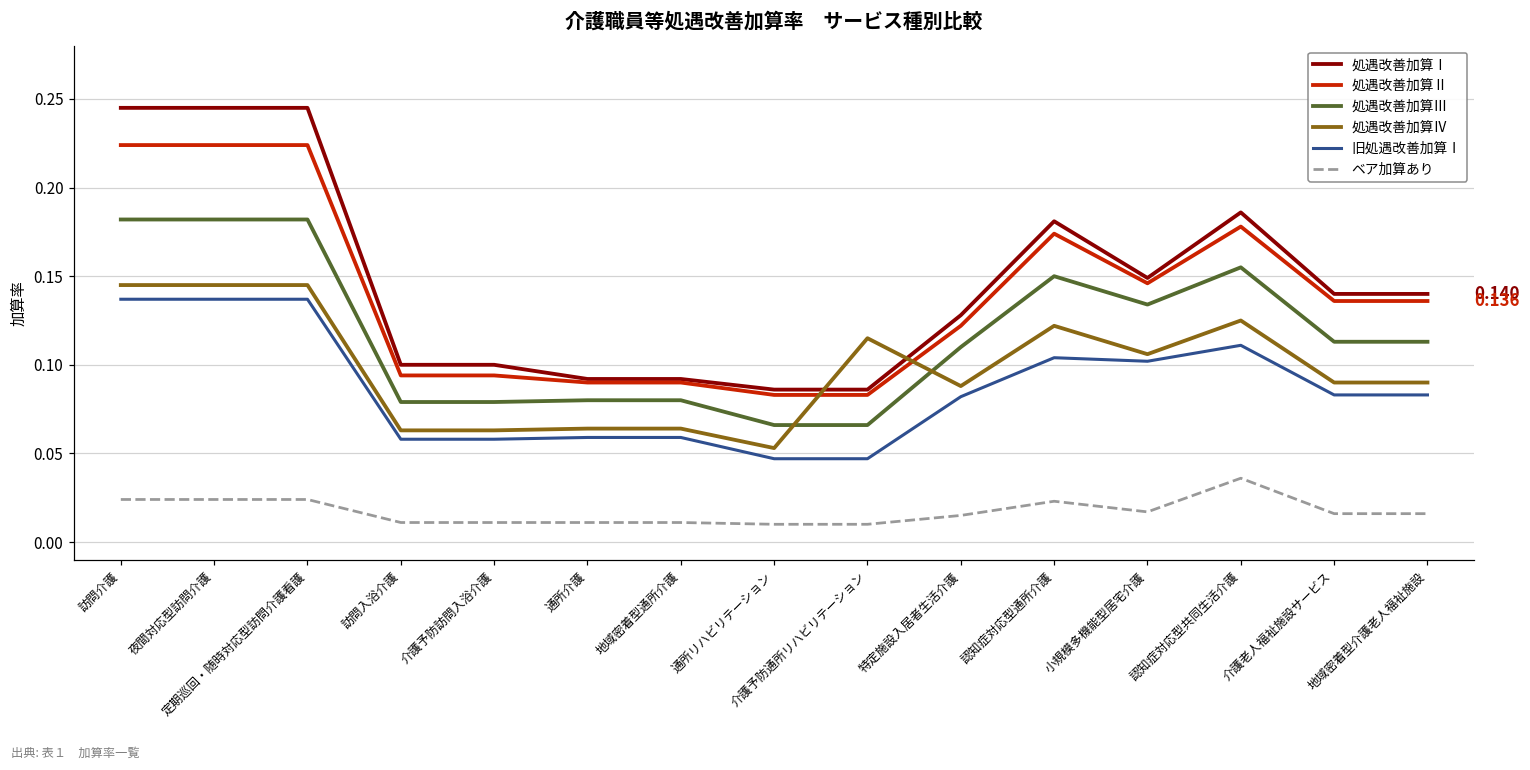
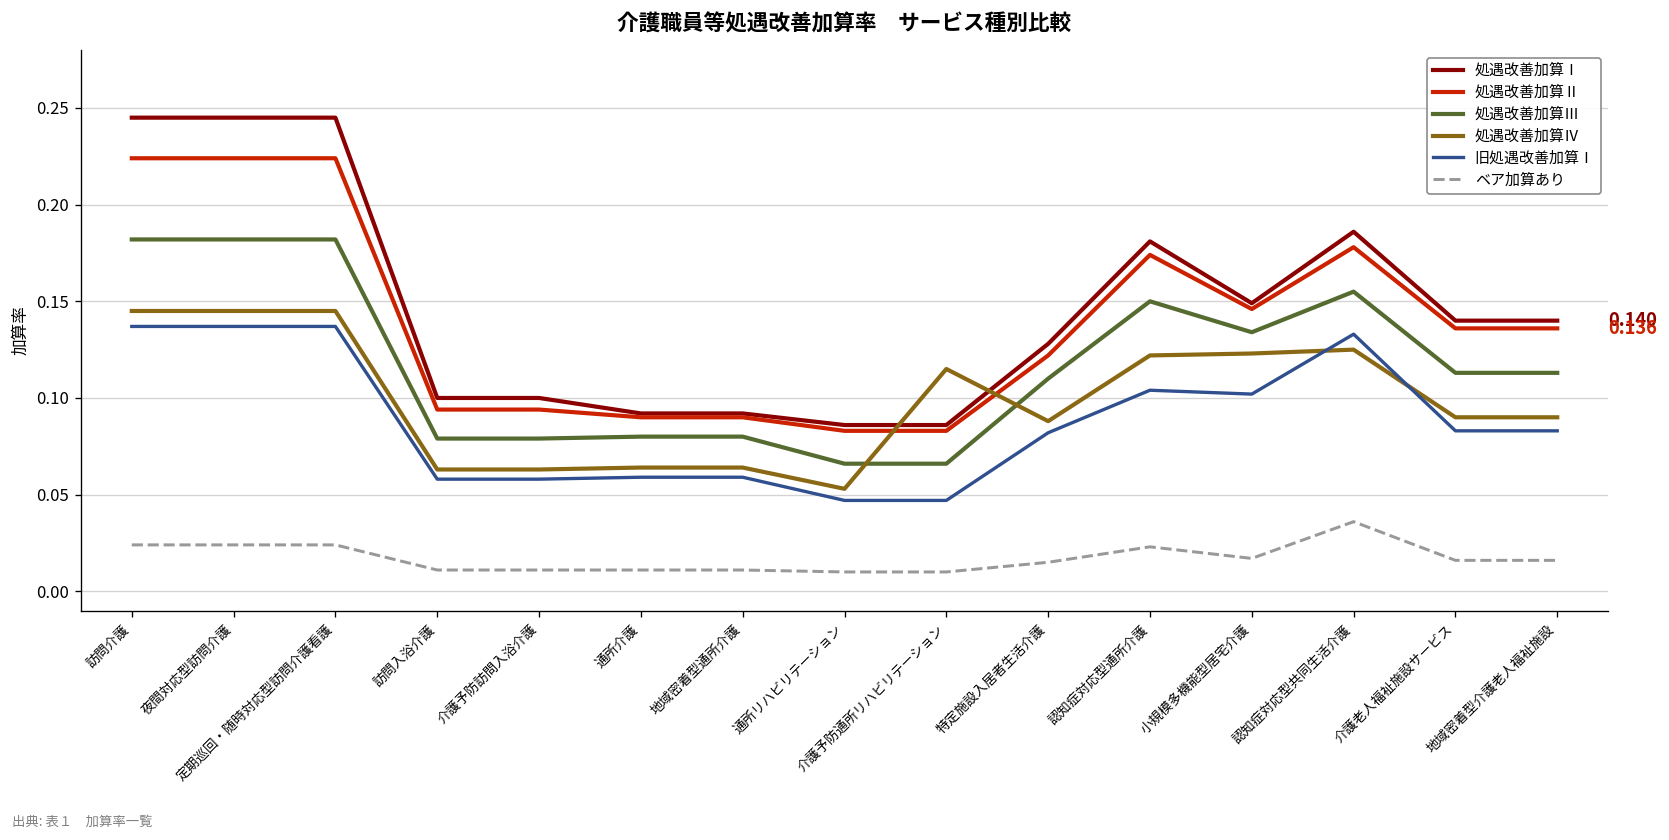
処遇改善加算Ⅳ, 小規模多機能型居宅介護: 0.106 -> 0.123
旧処遇改善加算Ⅰ, 認知症対応型共同生活介護: 0.111 -> 0.133
